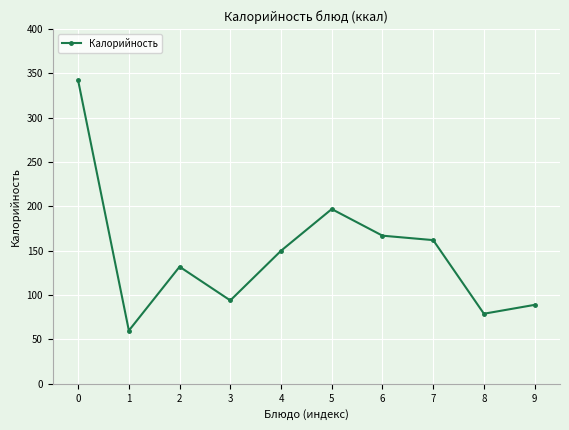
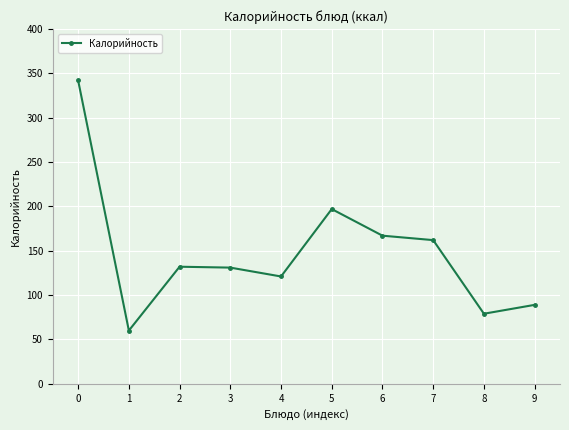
3: 90 -> 130
4: 150 -> 120
